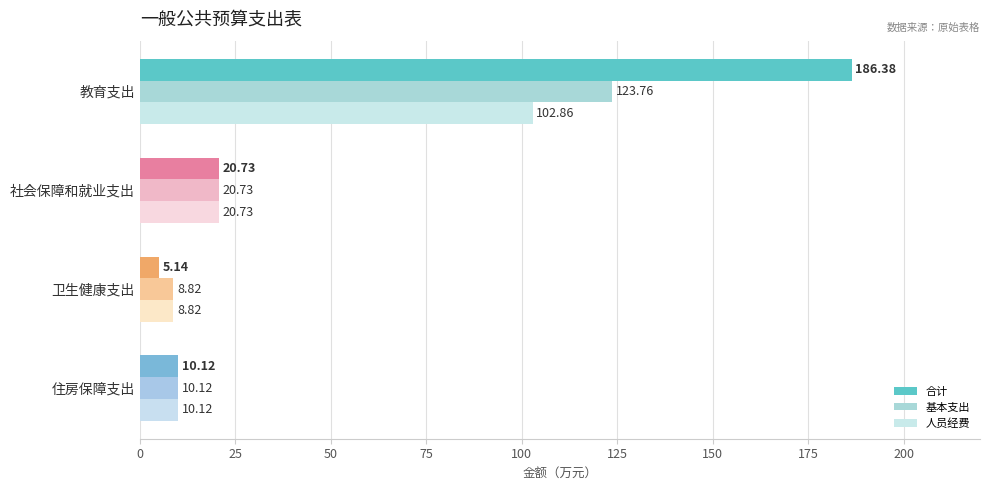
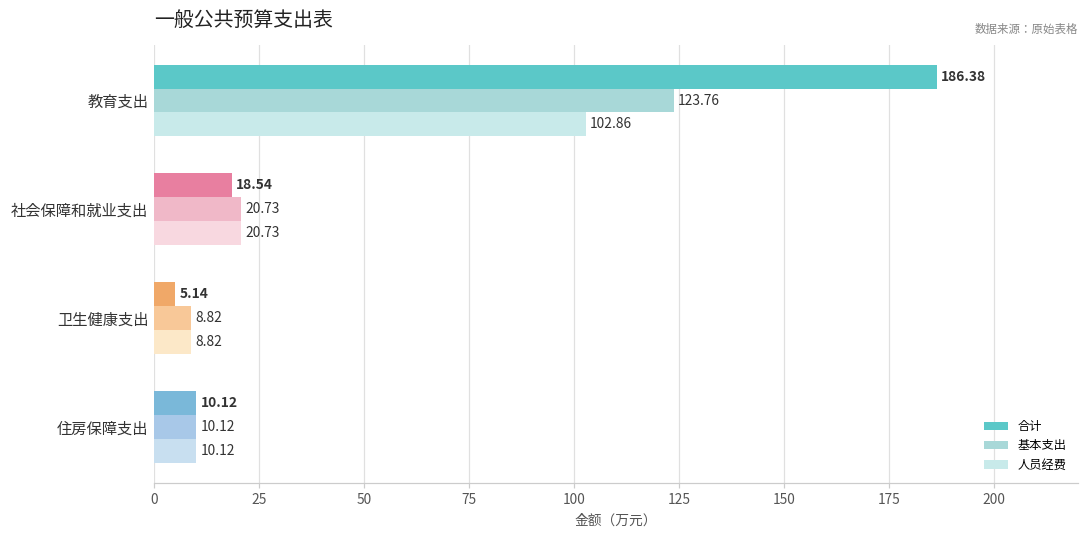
合计, 社会保障和就业支出: 20.73 -> 18.54
